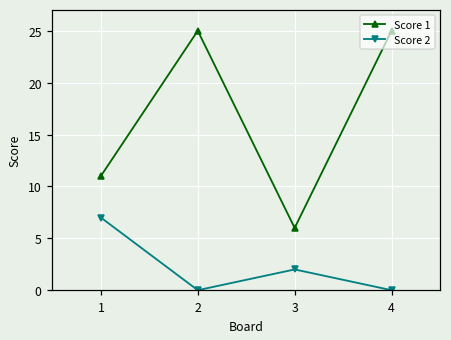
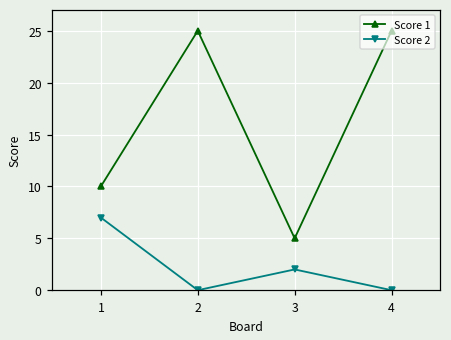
Score 1, 1: 11 -> 10
Score 1, 3: 6 -> 5
